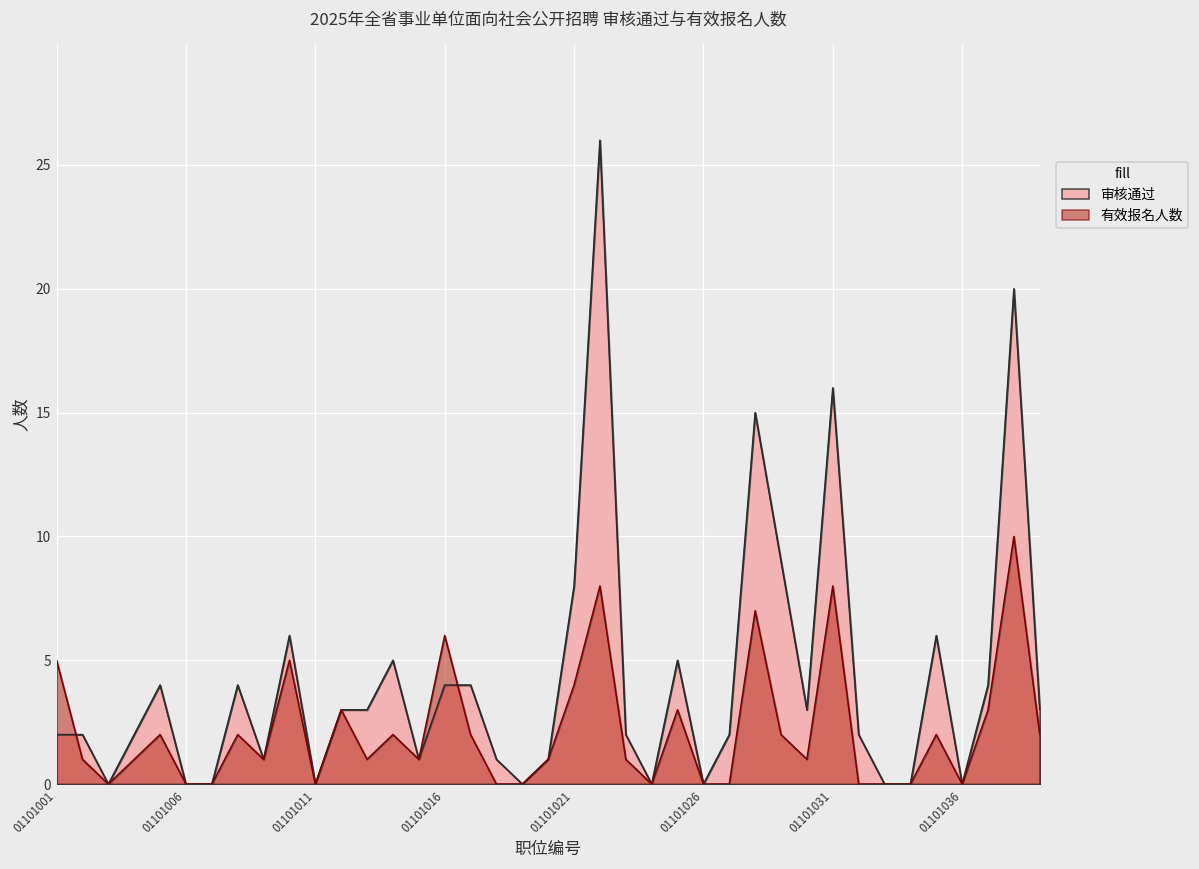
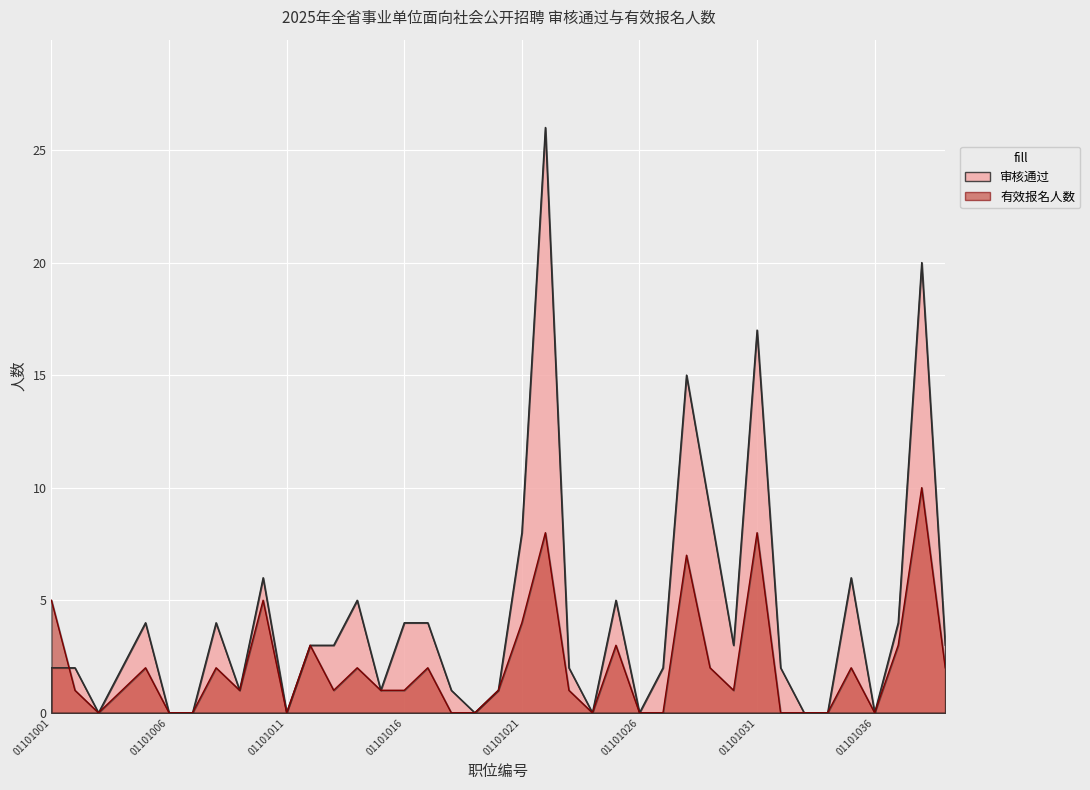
有效报名人数, 01101016: 6 -> 1
审核通过, 01101031: 16 -> 17
